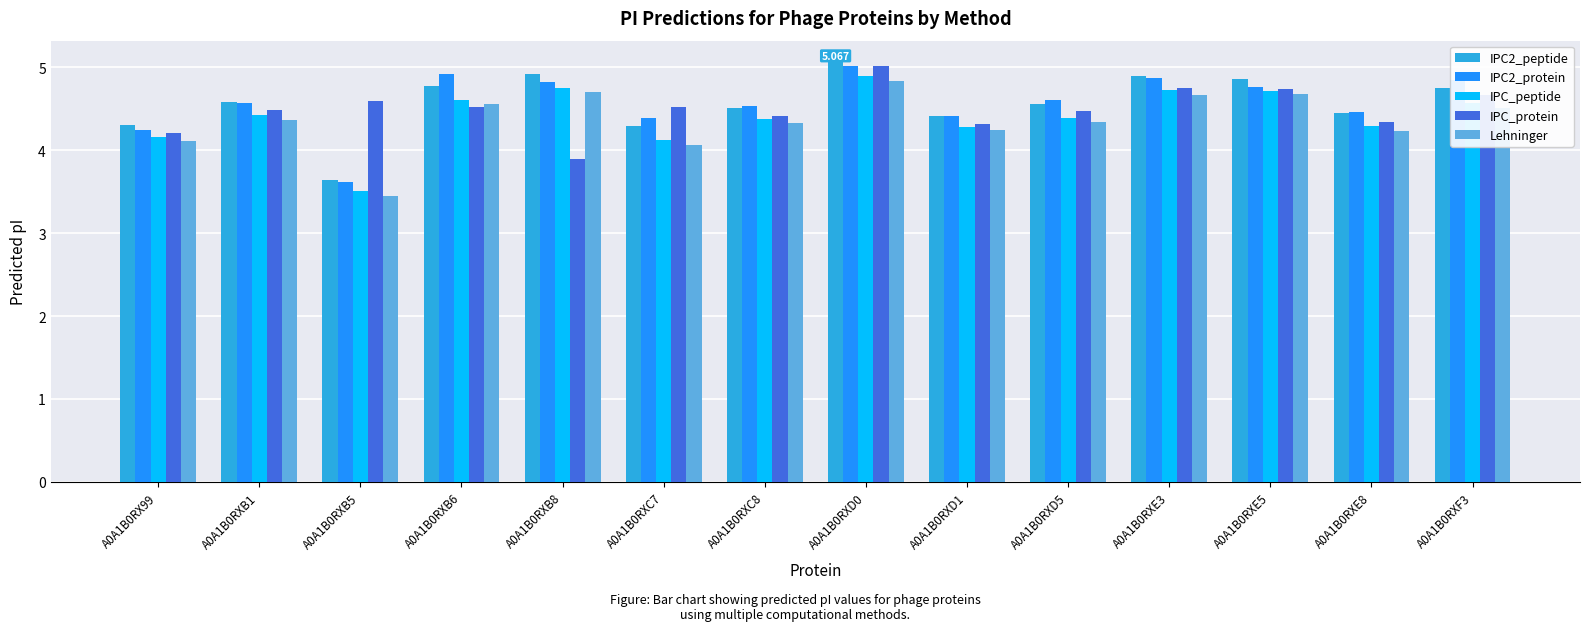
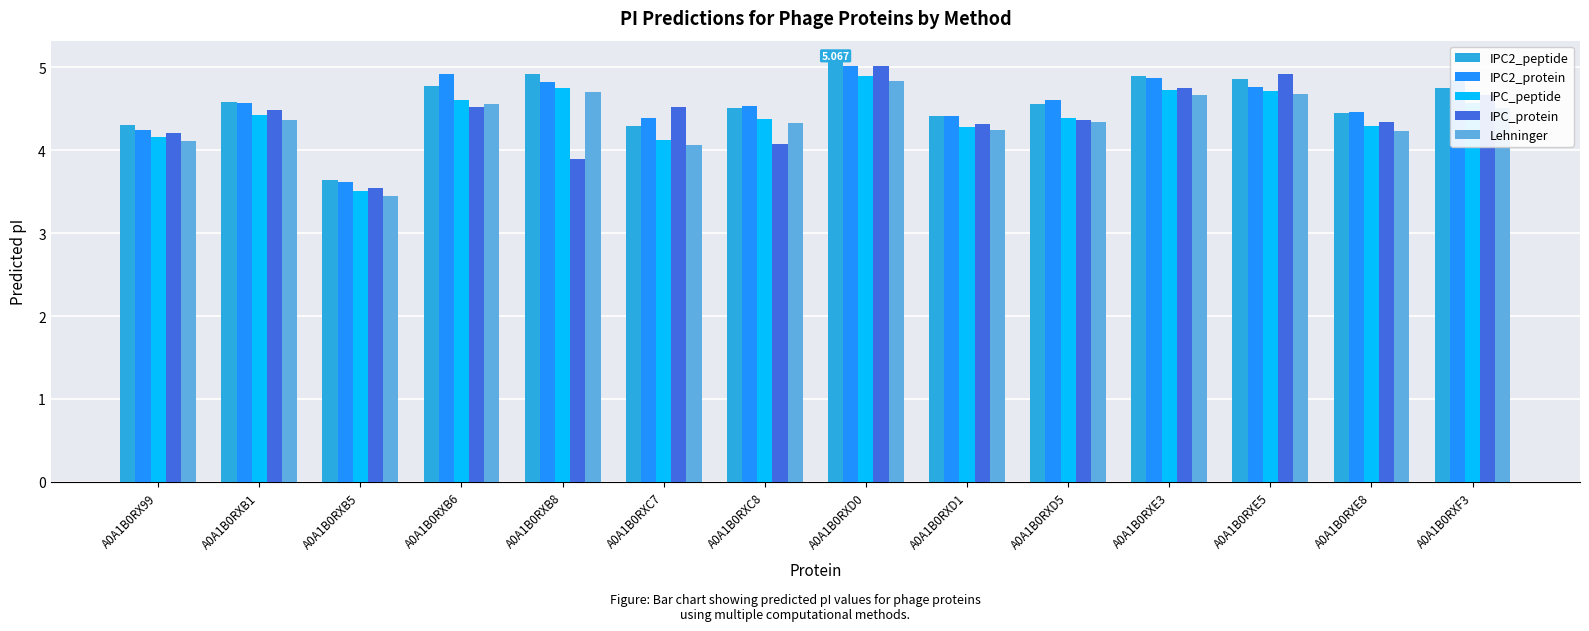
IPC_protein, A0A1B0RXB5: 4.6 -> 3.5
IPC_protein, A0A1B0RXC8: 4.4 -> 4.1
IPC_protein, A0A1B0RXD5: 4.5 -> 4.4
IPC_protein, A0A1B0RXE5: 4.7 -> 4.9
